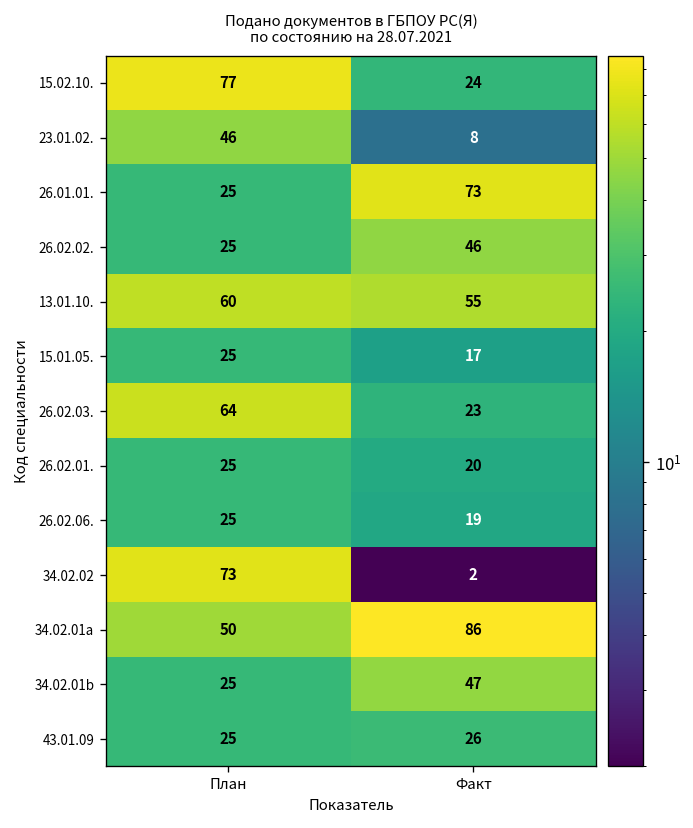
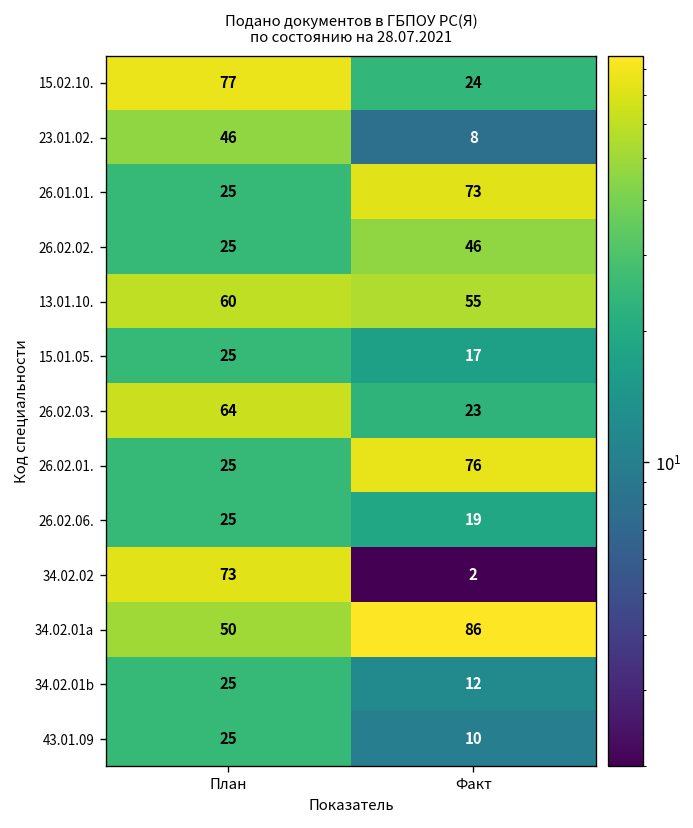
26.02.01., Факт: 20 -> 76
34.02.01b, Факт: 47 -> 12
43.01.09, Факт: 26 -> 10
